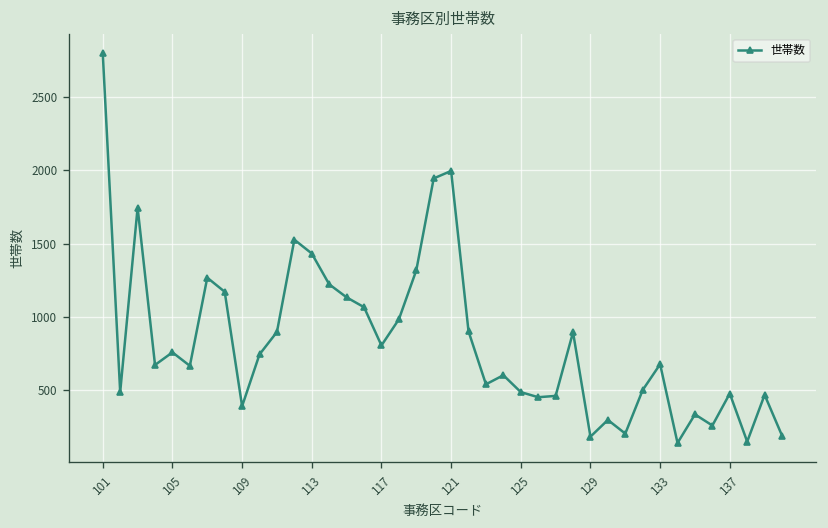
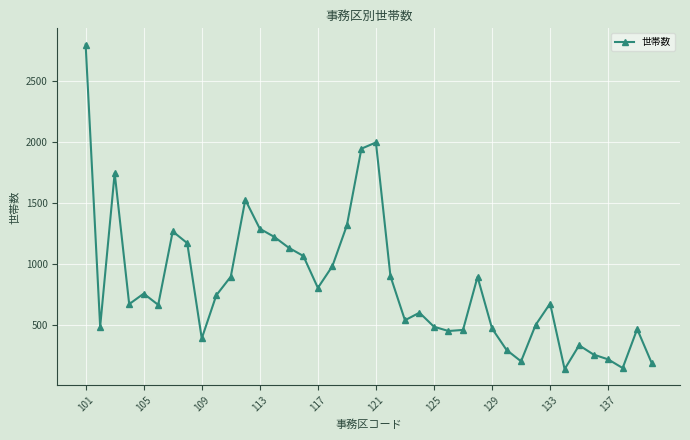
113: 1430 -> 1290
129: 180 -> 470
137: 480 -> 220
